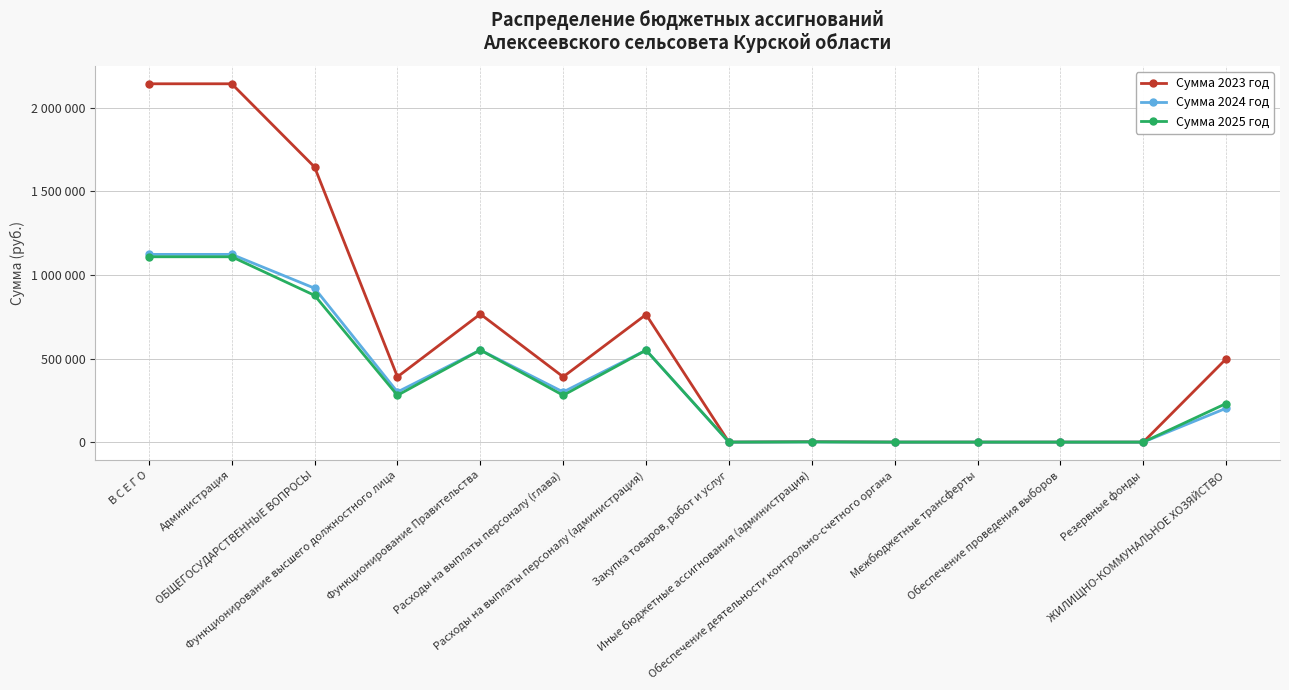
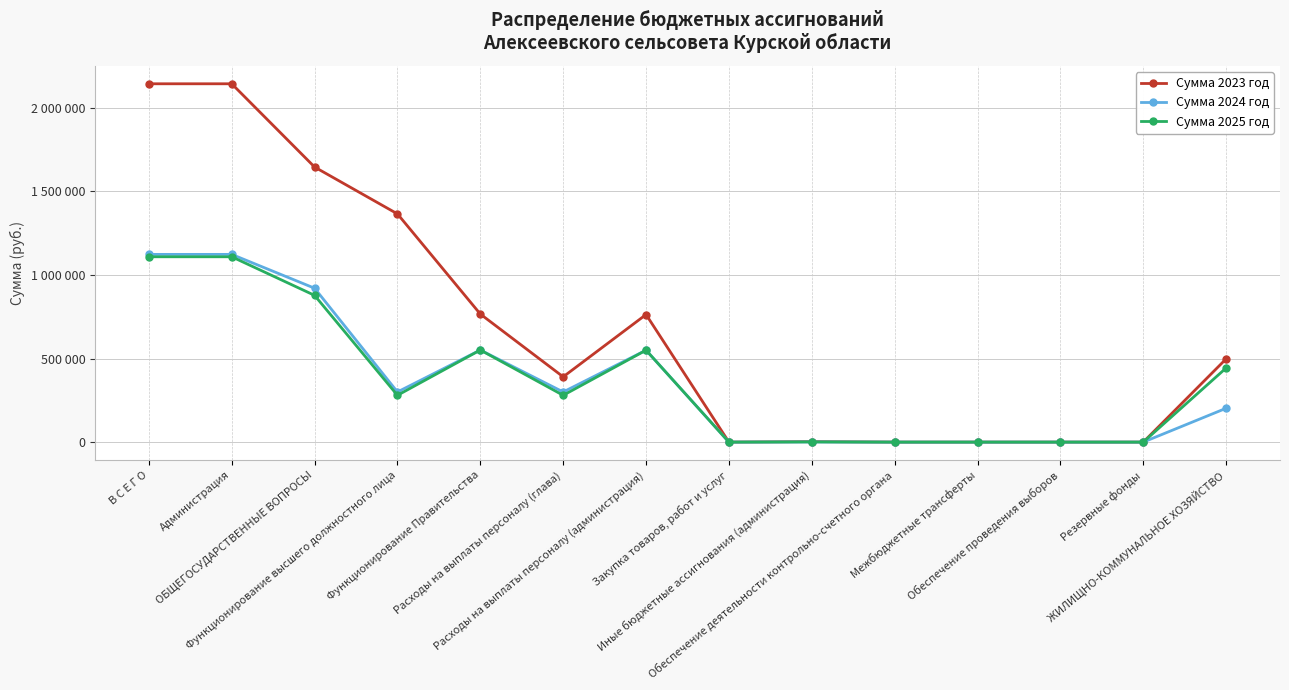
Сумма 2023 год, Функционирование высшего должностного лица: 390000 -> 1370000
Сумма 2025 год, ЖИЛИЩНО-КОММУНАЛЬНОЕ ХОЗЯЙСТВО: 230000 -> 440000
